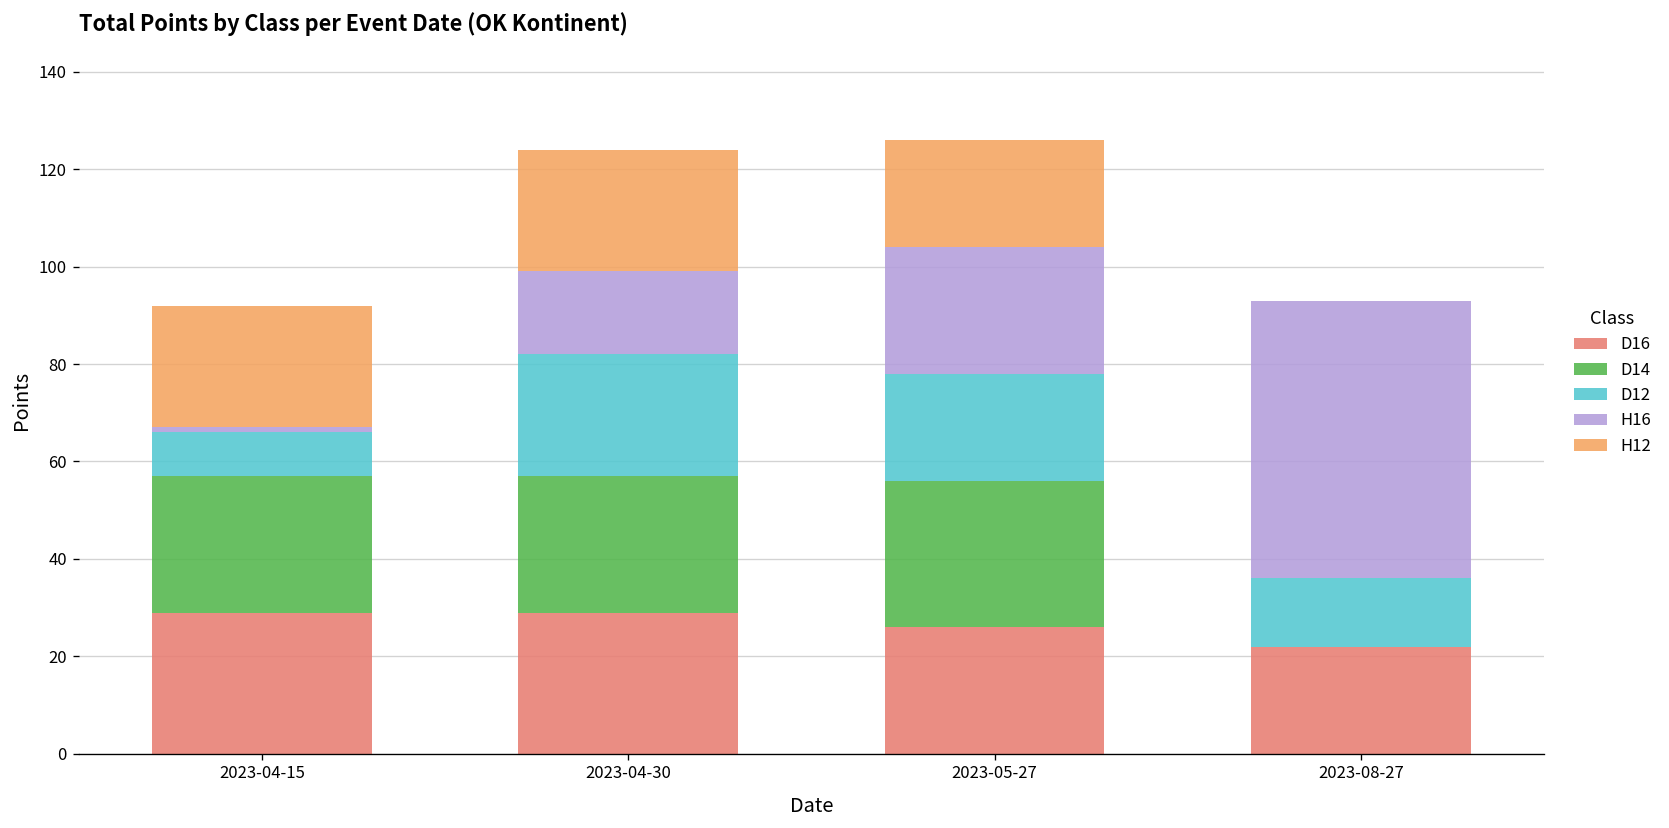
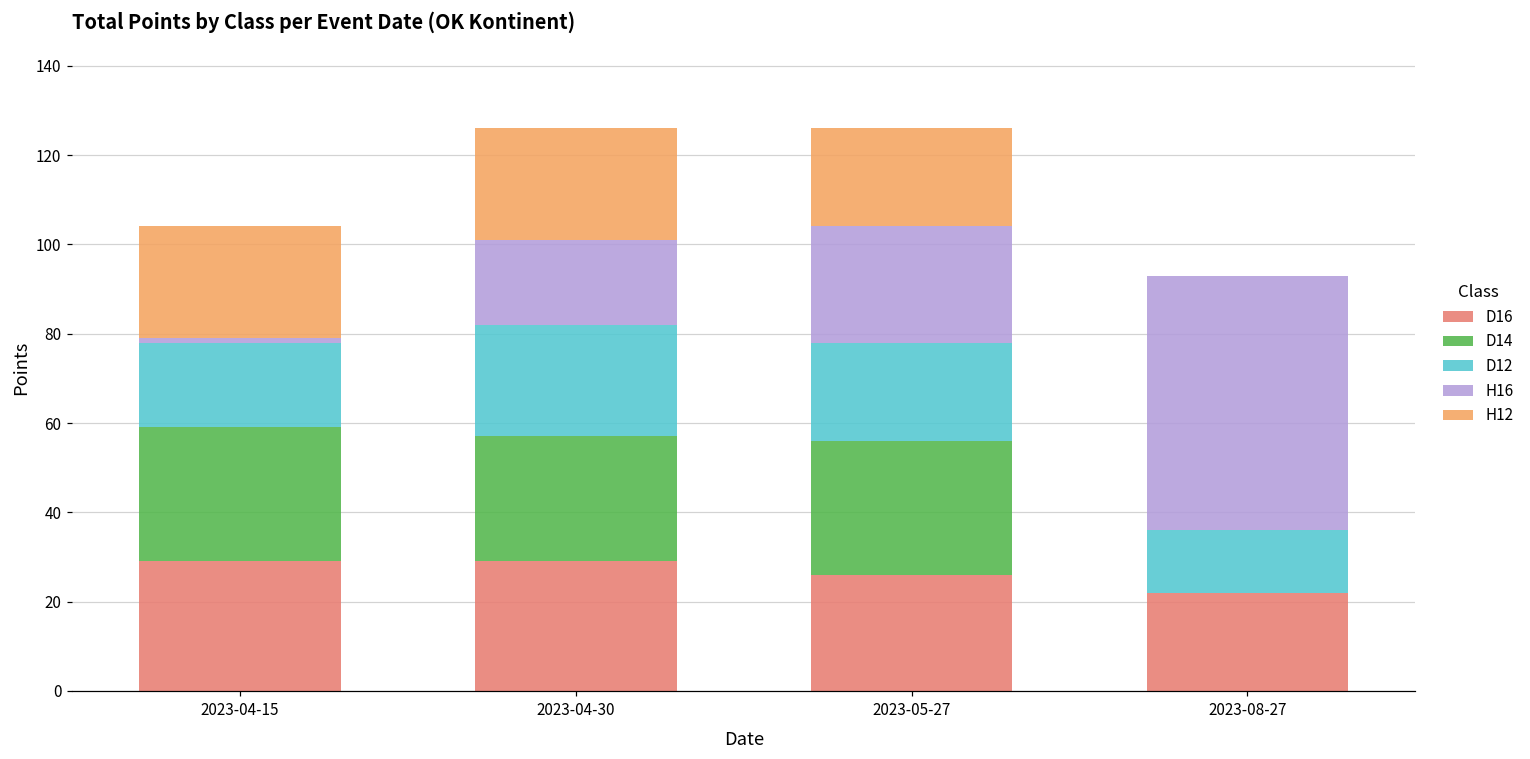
D14, 2023-04-15: 28 -> 30
D12, 2023-04-15: 9 -> 19
H16, 2023-04-30: 17 -> 19
